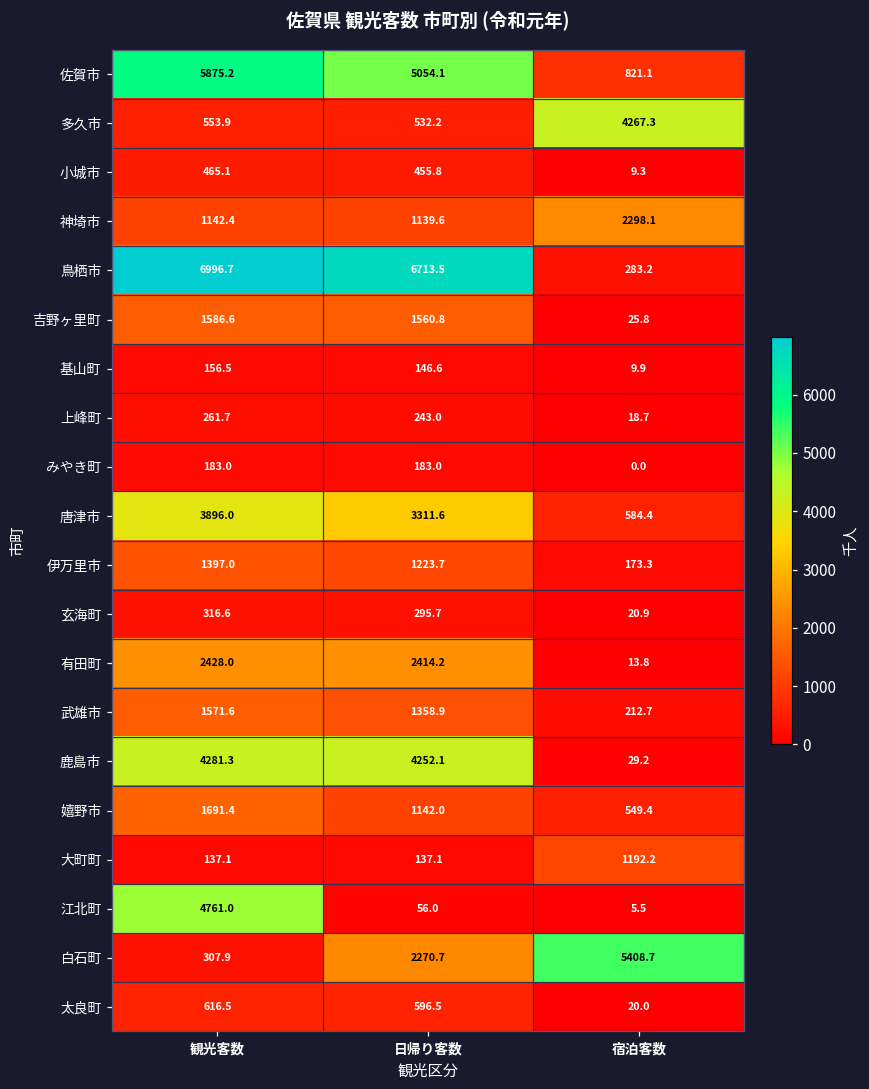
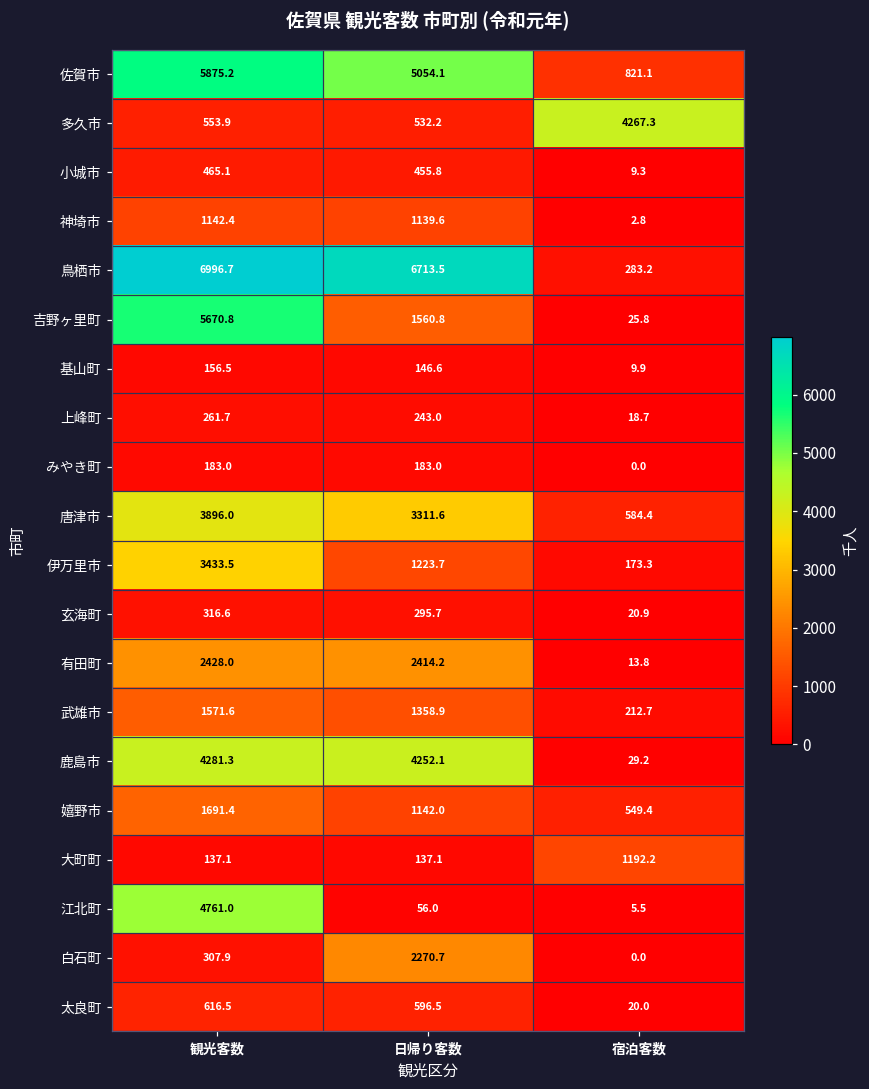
神埼市, 宿泊客数: 2298.1 -> 2.8
吉野ヶ里町, 観光客数: 1586.6 -> 5670.8
伊万里市, 観光客数: 1397.0 -> 3433.5
白石町, 宿泊客数: 5408.7 -> 0.0
